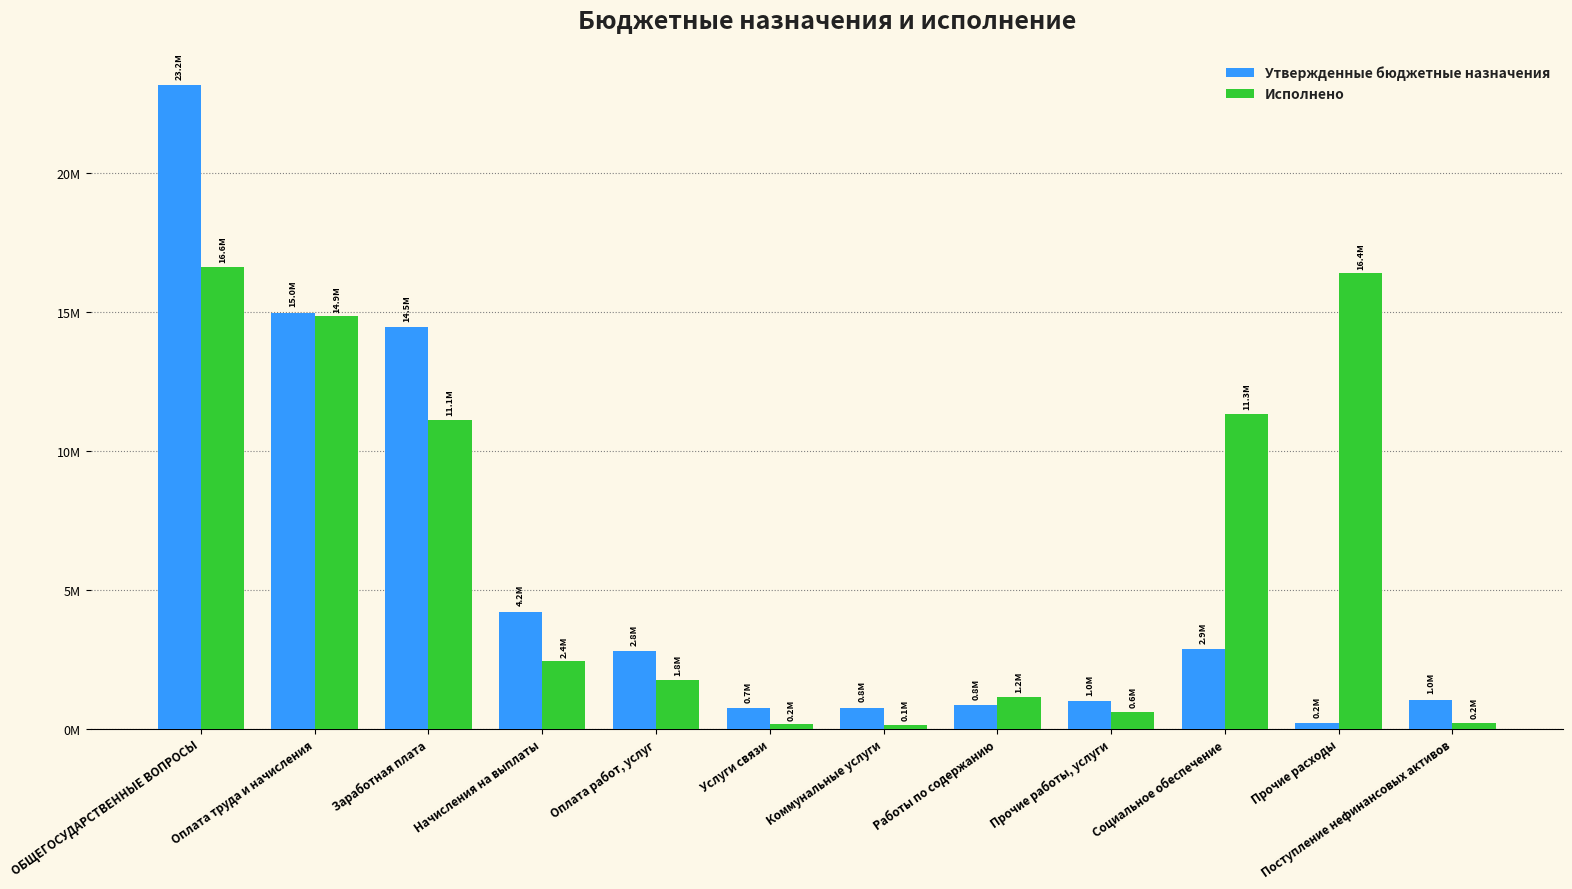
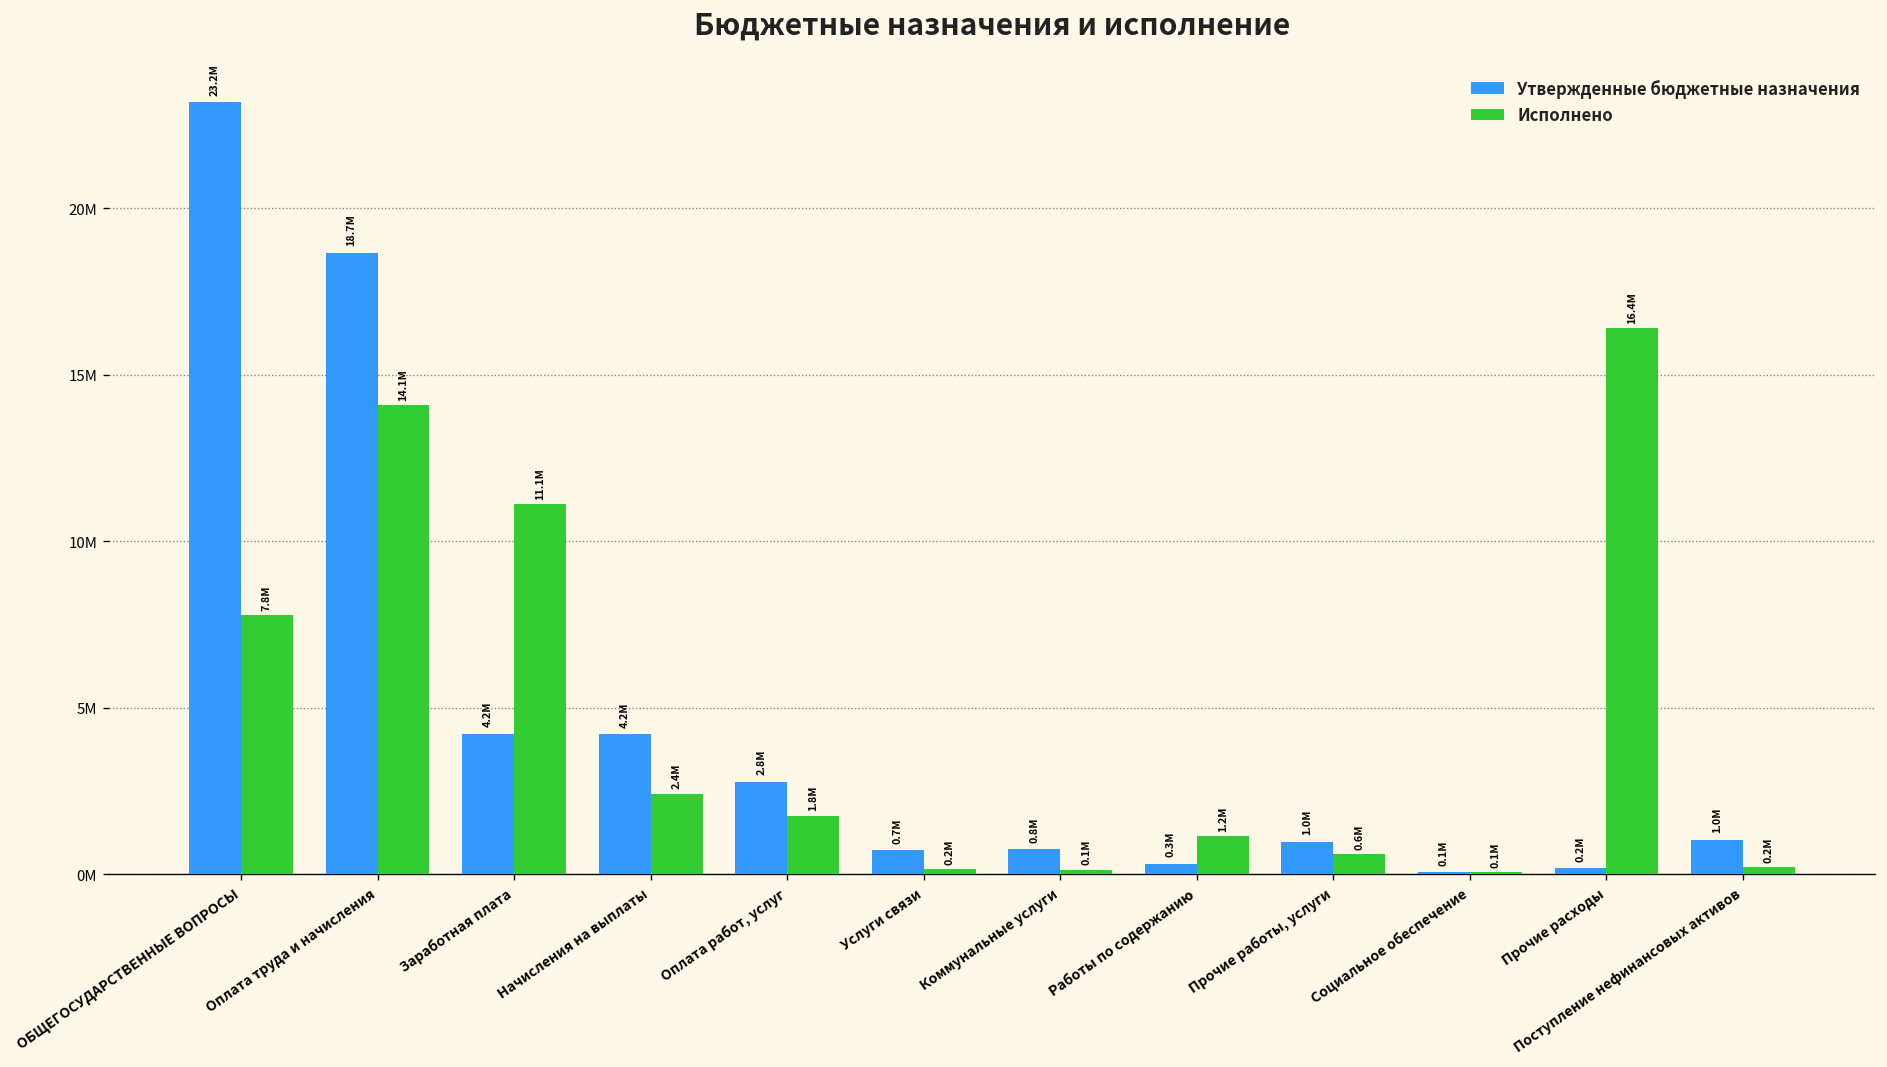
Исполнено, ОБЩЕГОСУДАРСТВЕННЫЕ ВОПРОСЫ: 16.6M -> 7.8M
Утвержденные бюджетные назначения, Оплата труда и начисления: 15.0M -> 18.7M
Исполнено, Оплата труда и начисления: 14.9M -> 14.1M
Утвержденные бюджетные назначения, Заработная плата: 14.5M -> 4.2M
Утвержденные бюджетные назначения, Работы по содержанию: 0.8M -> 0.3M
Утвержденные бюджетные назначения, Социальное обеспечение: 2.9M -> 0.1M
Исполнено, Социальное обеспечение: 11.3M -> 0.1M
